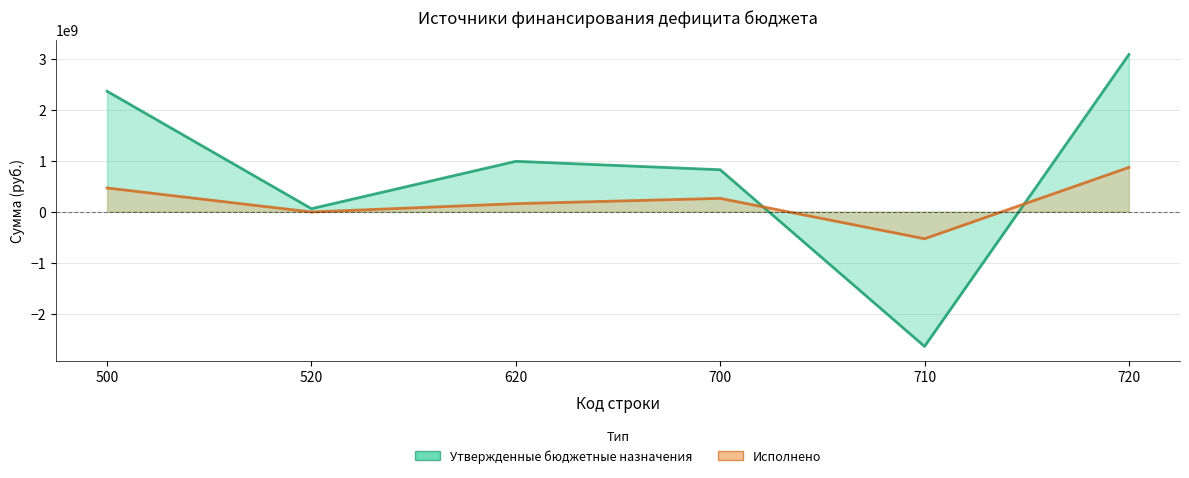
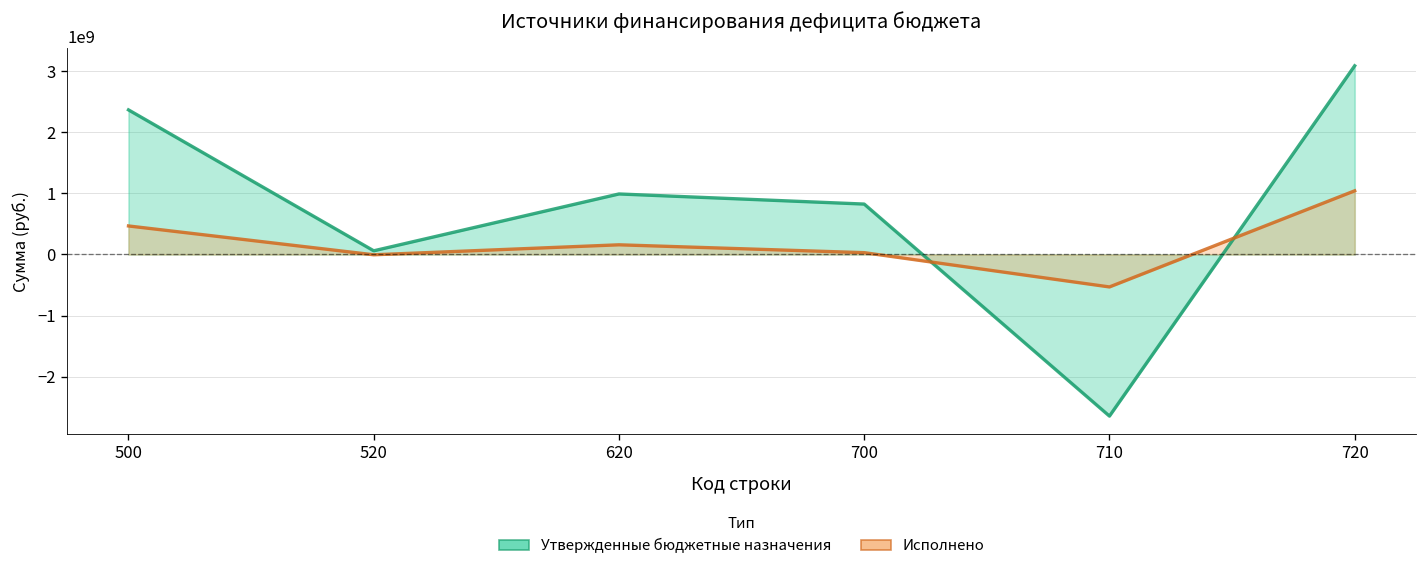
Исполнено, 700: 300000000 -> 0
Исполнено, 720: 900000000 -> 1000000000
